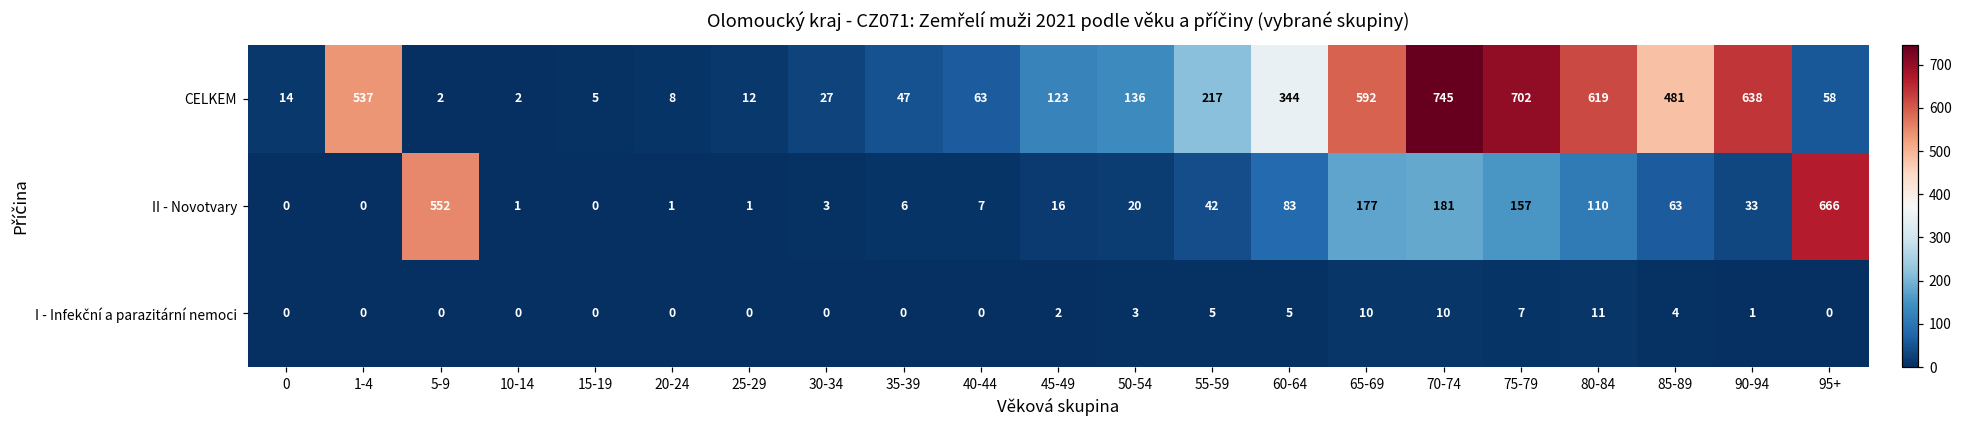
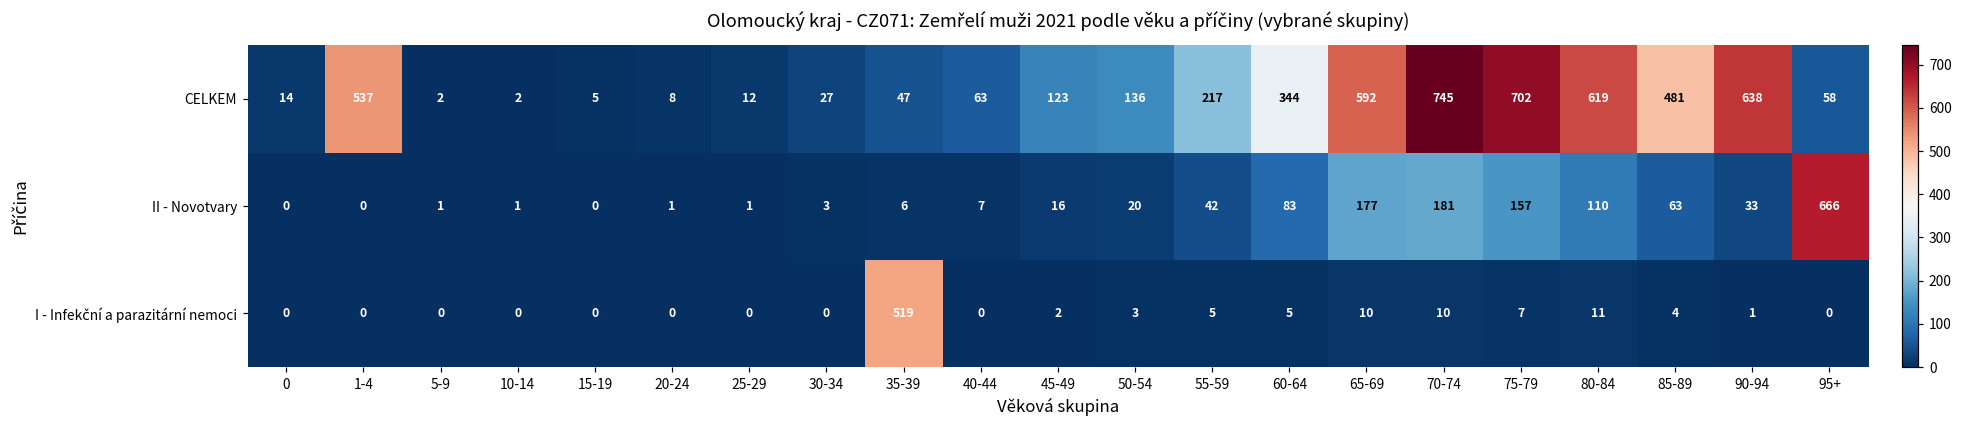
II - Novotvary, 5-9: 552 -> 1
I - Infekční a parazitární nemoci, 35-39: 0 -> 519
